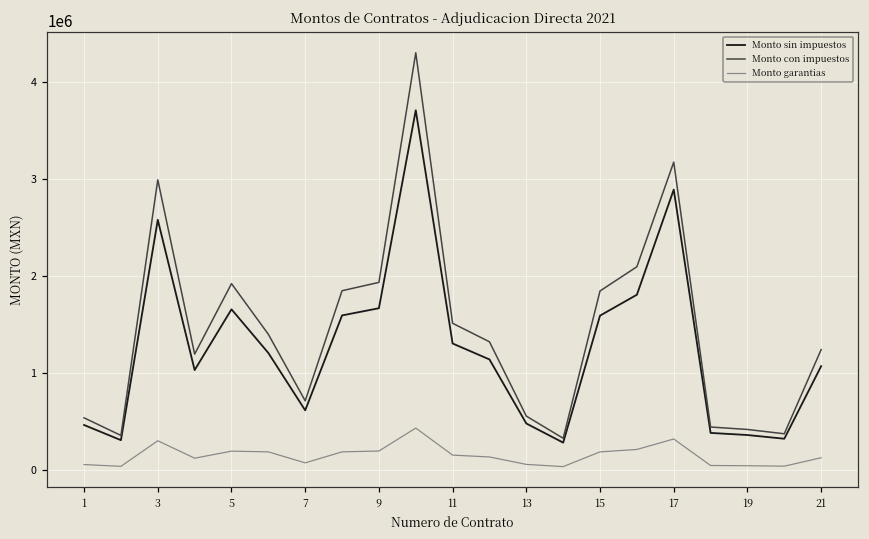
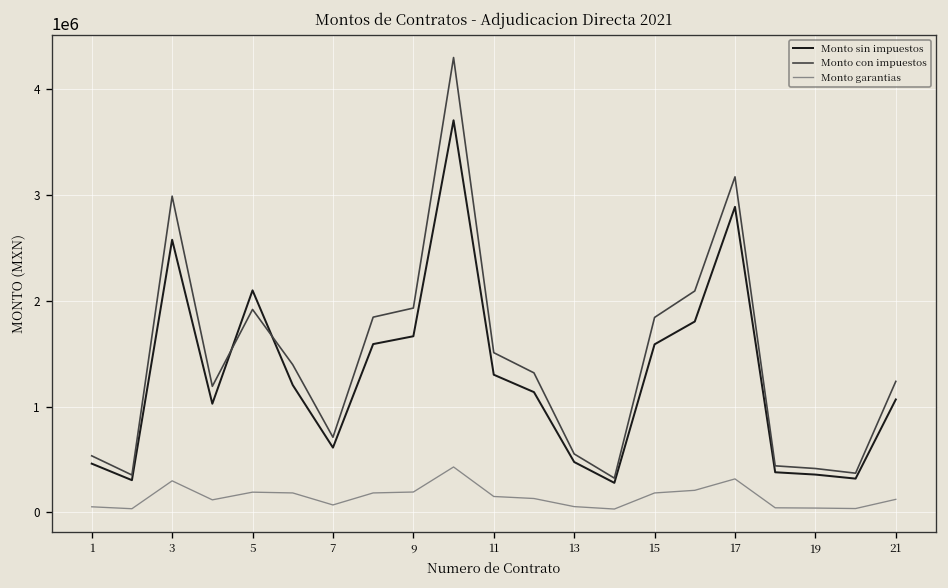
Monto sin impuestos, 5: 1700000 -> 2100000
